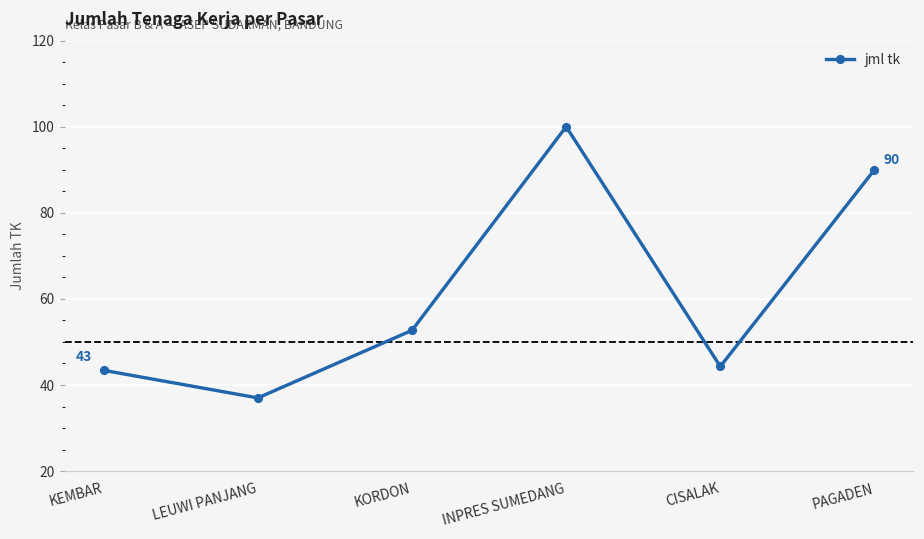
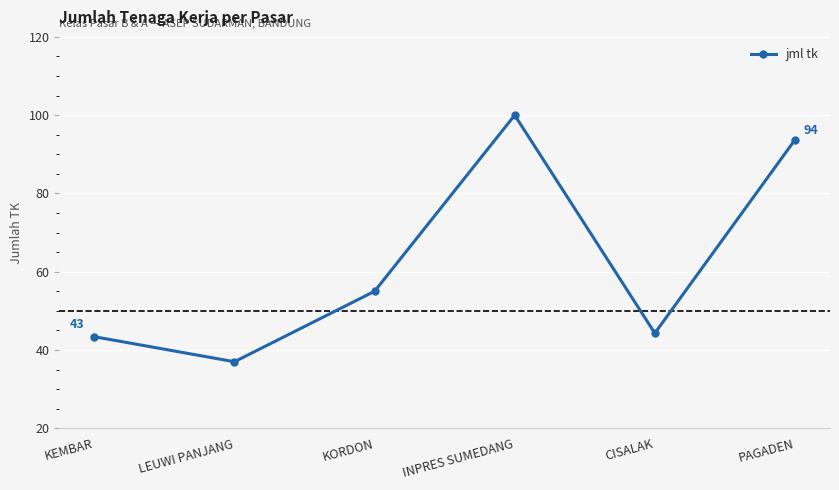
KORDON: 53 -> 55
PAGADEN: 90 -> 94
